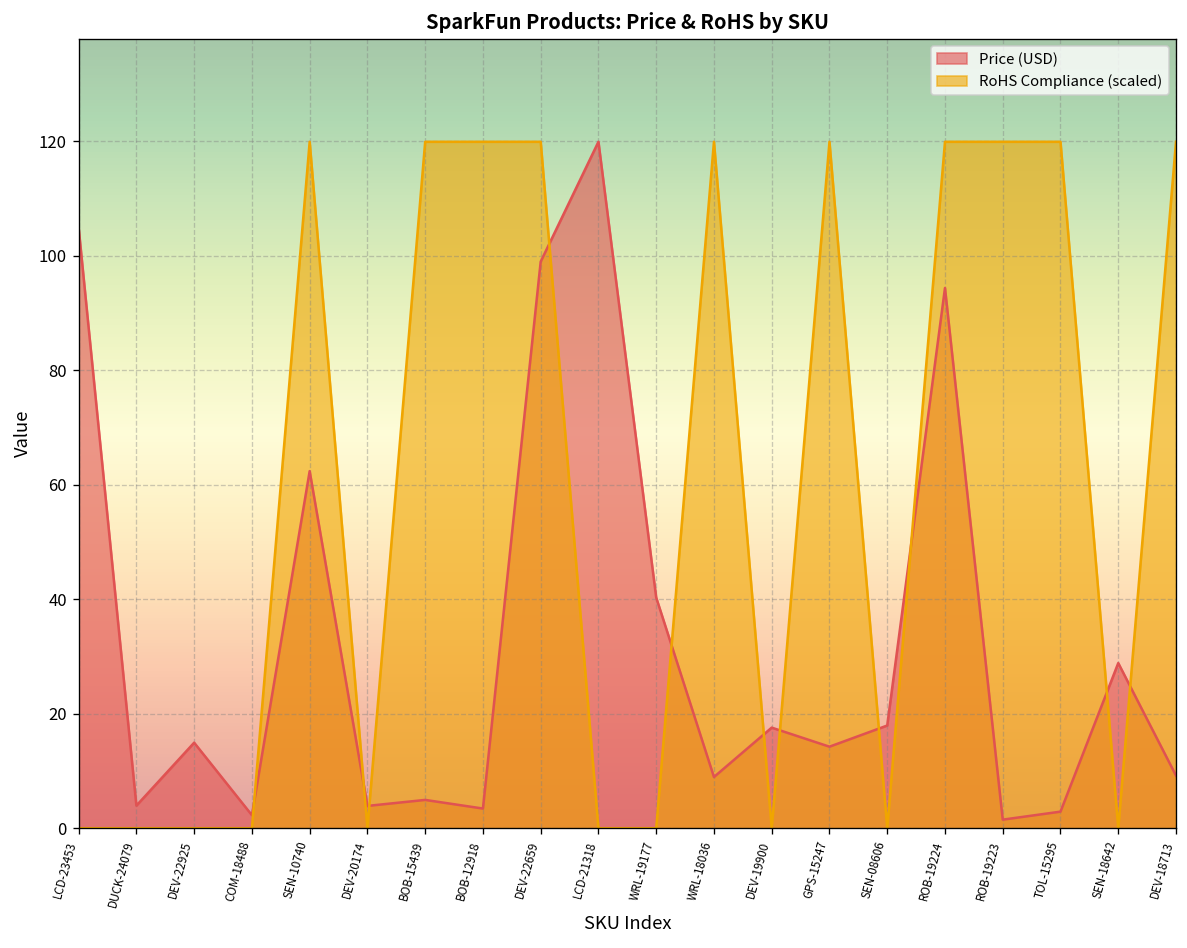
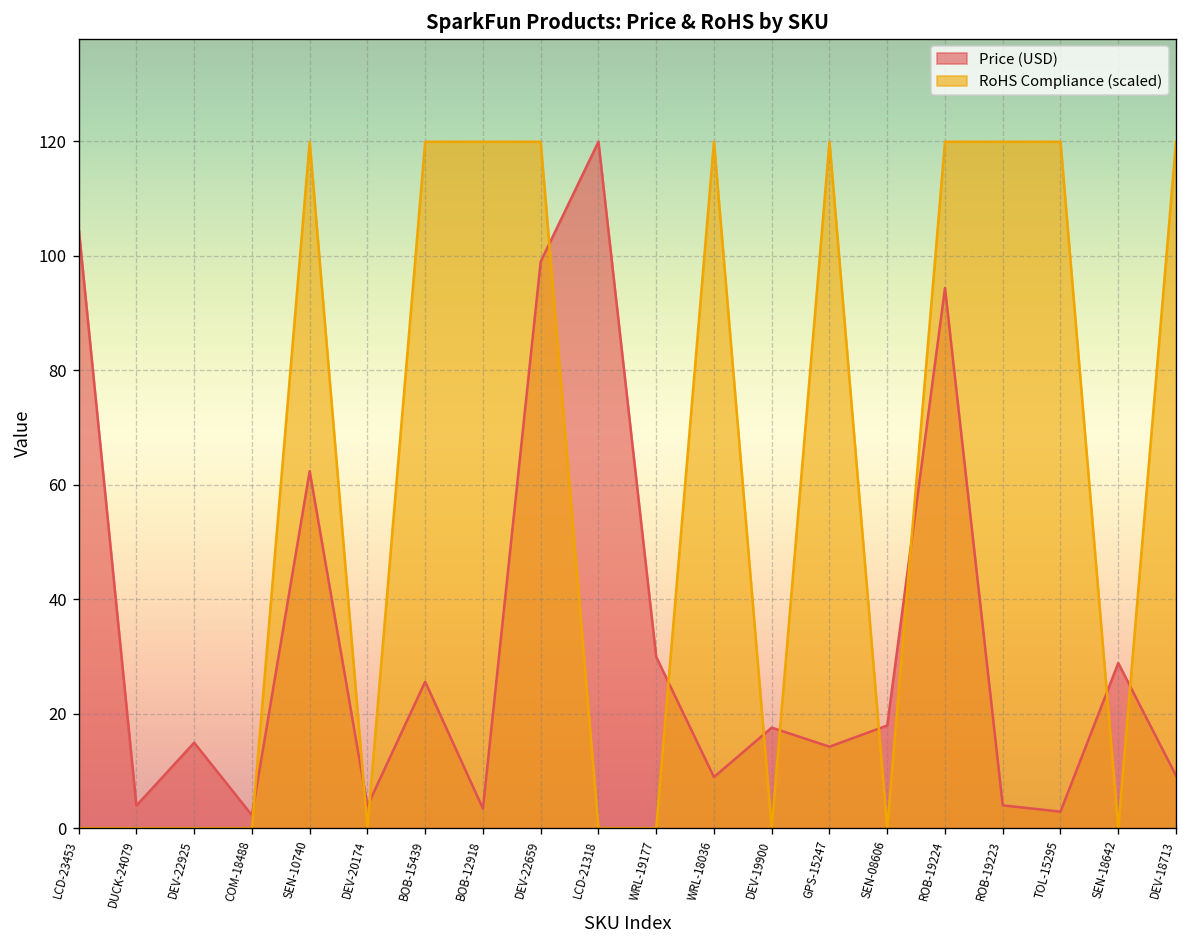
Price (USD), BOB-15439: 5 -> 26
Price (USD), WRL-19177: 40 -> 30
Price (USD), ROB-19223: 2 -> 4
